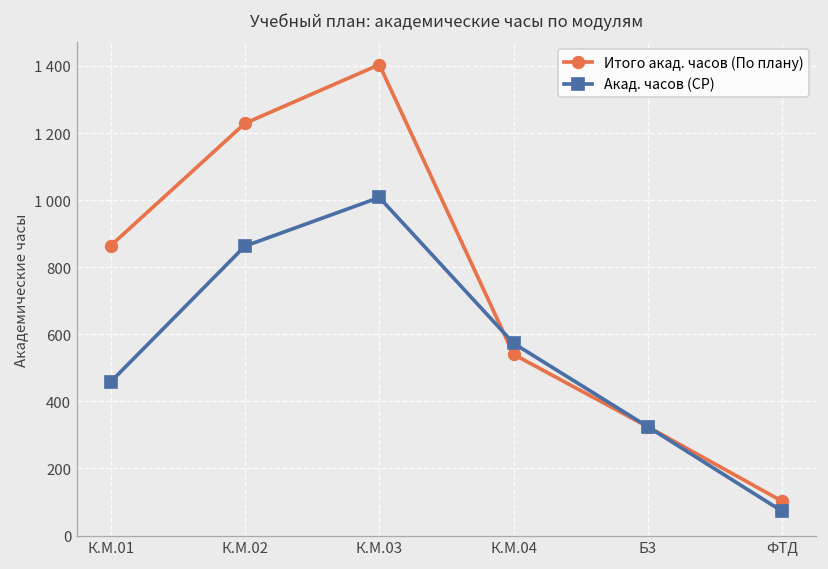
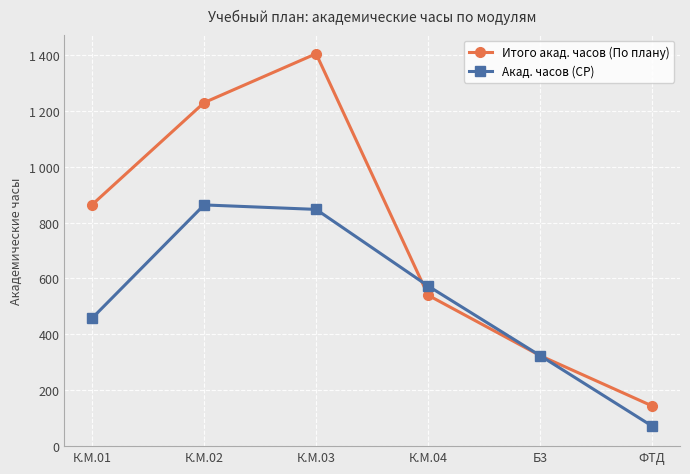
Акад. часов (СР), К.М.03: 1010 -> 850
Итого акад. часов (По плану), ФТД: 100 -> 140
